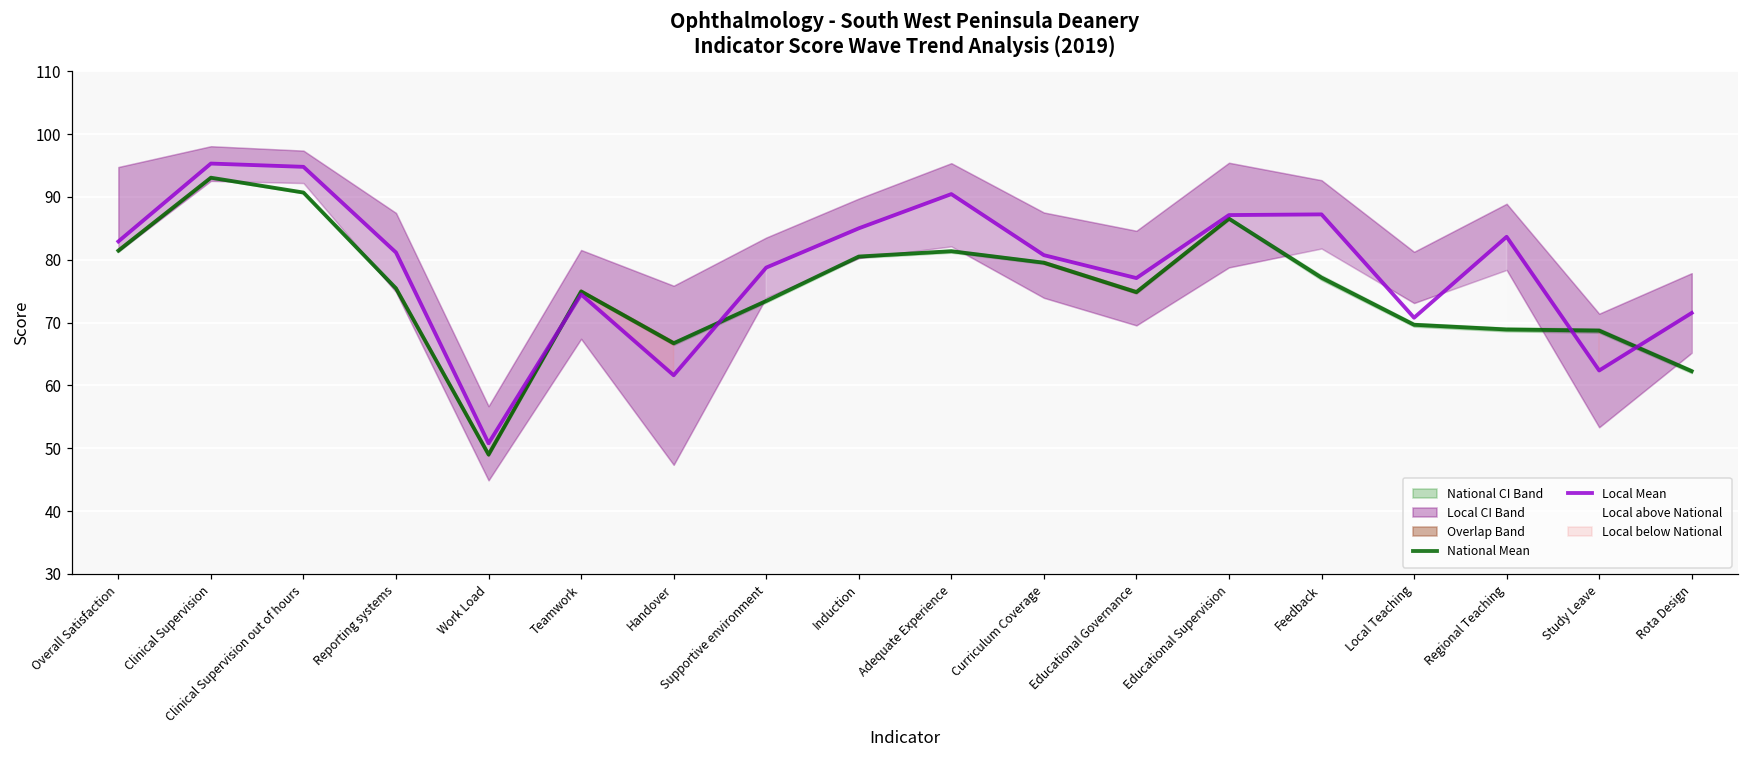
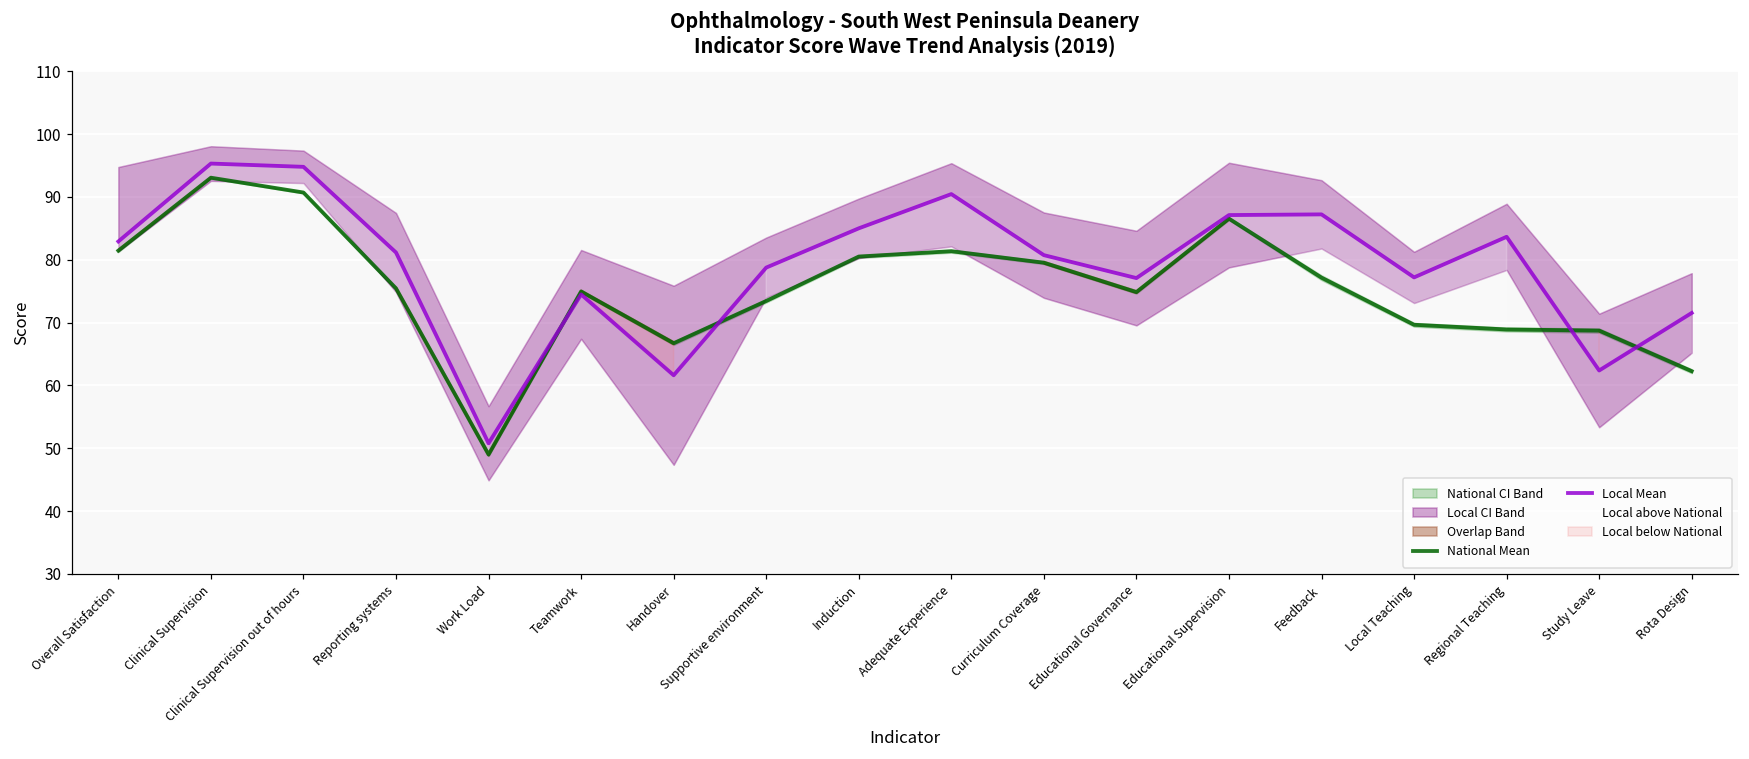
Local Mean, Local Teaching: 71 -> 77
